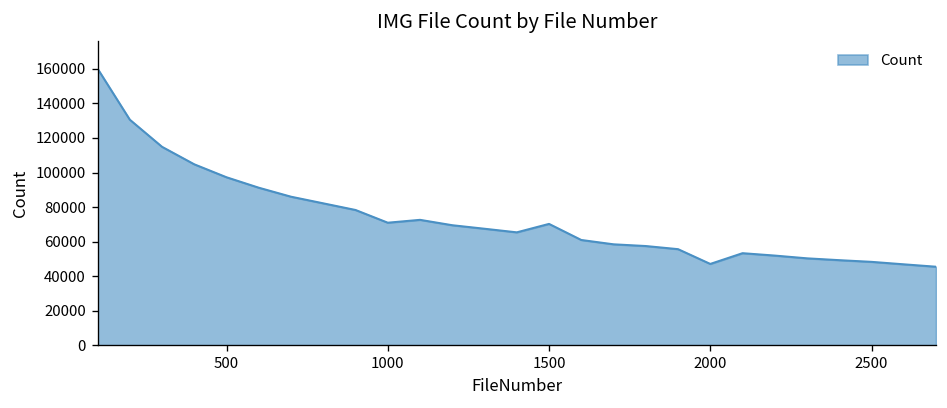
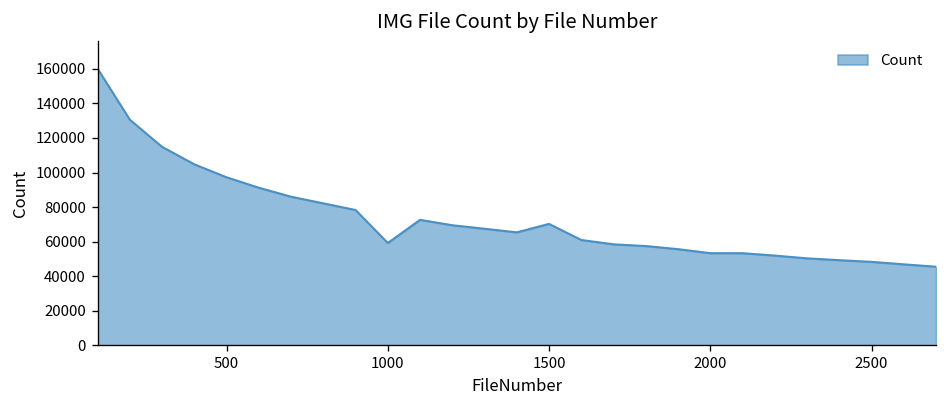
1000: 71000 -> 59000
2000: 47000 -> 53000
